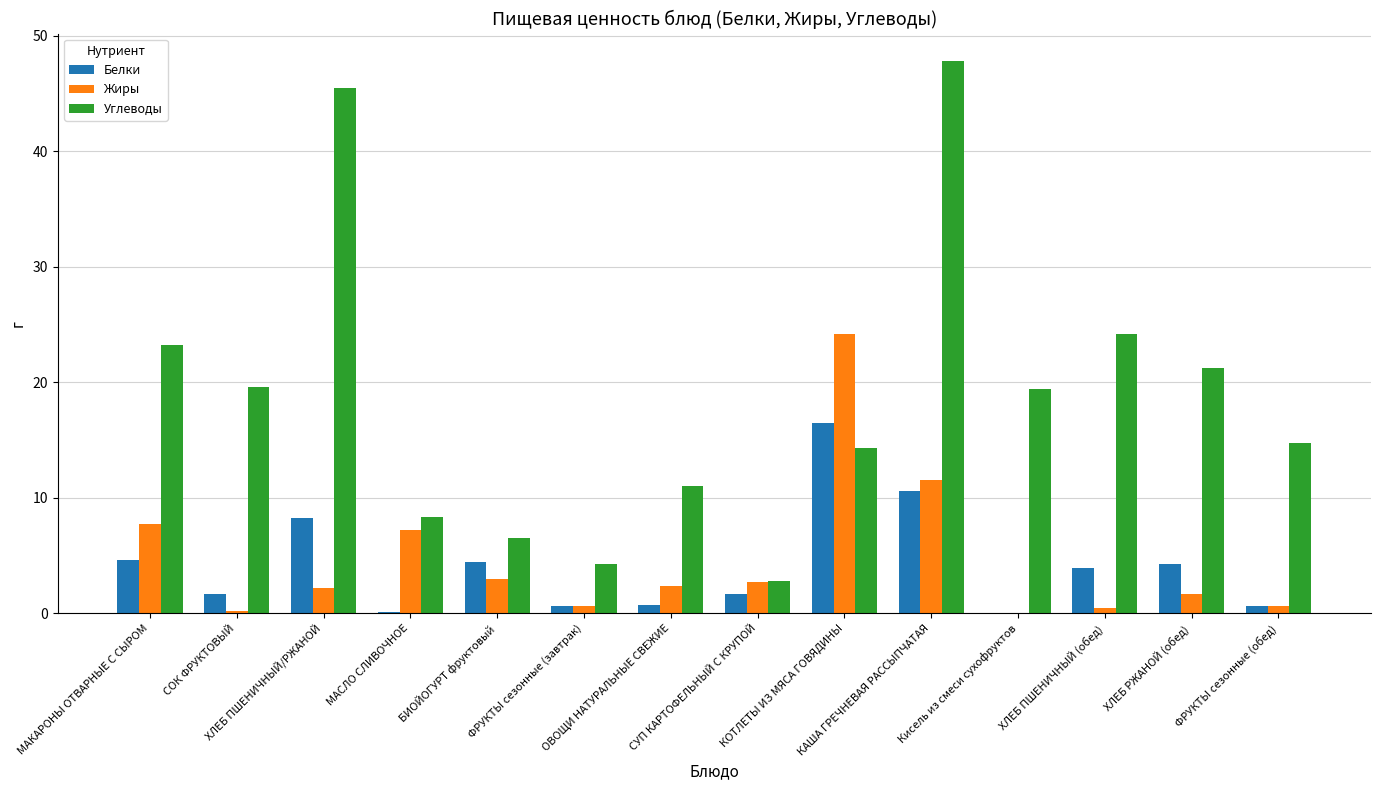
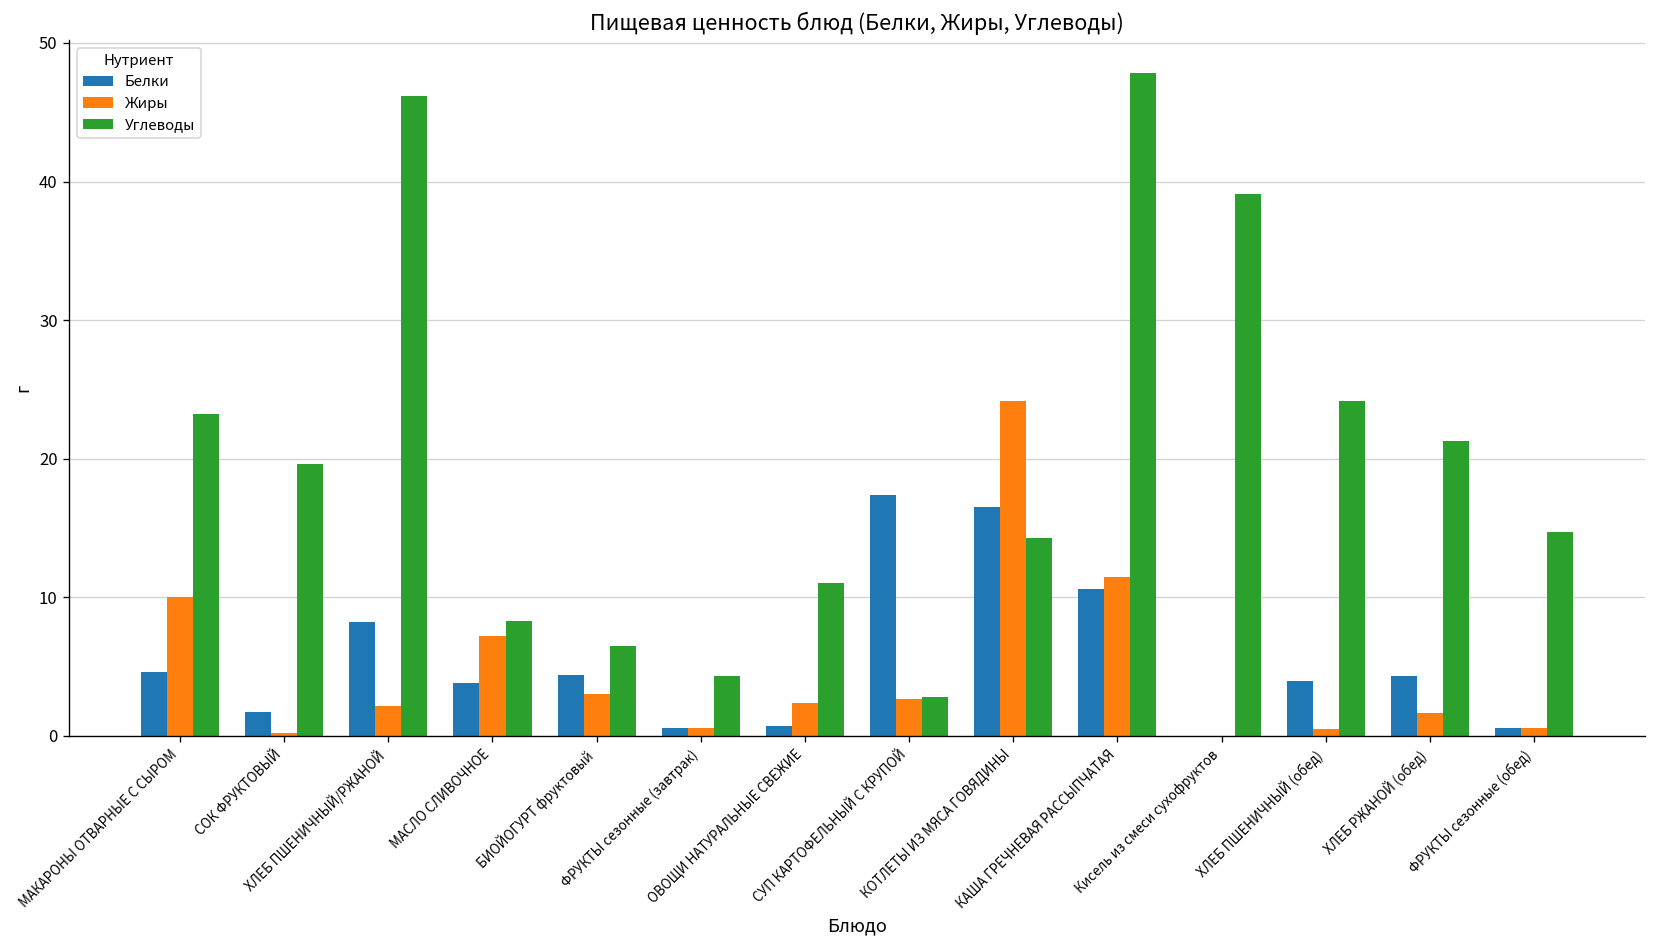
Жиры, МАКАРОНЫ ОТВАРНЫЕ С СЫРОМ: 7.7 -> 10.0
Углеводы, ХЛЕБ ПШЕНИЧНЫЙ/РЖАНОЙ: 45.5 -> 46.2
Белки, МАСЛО СЛИВОЧНОЕ: 0.1 -> 3.8
Белки, СУП КАРТОФЕЛЬНЫЙ С КРУПОЙ: 1.7 -> 17.4
Углеводы, Кисель из смеси сухофруктов: 19.4 -> 39.1
